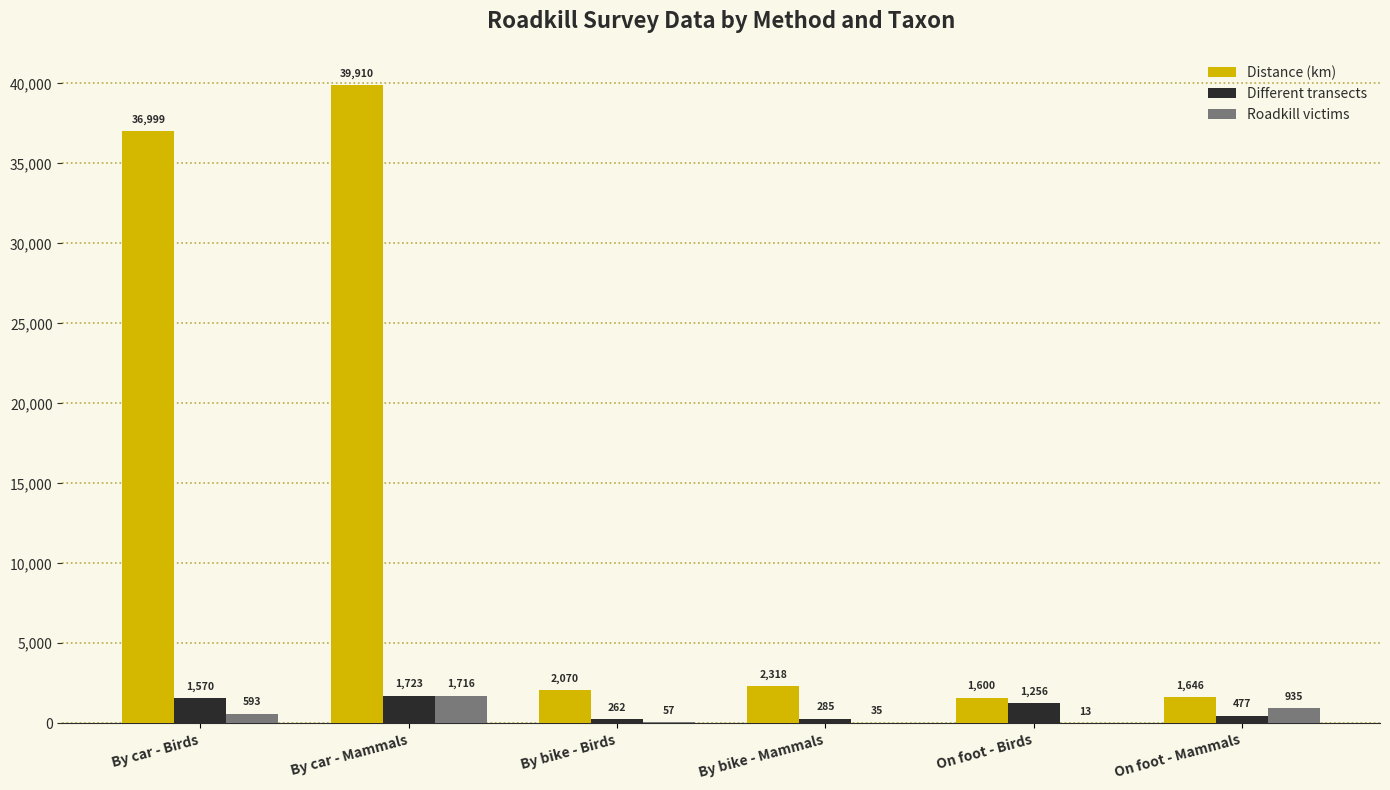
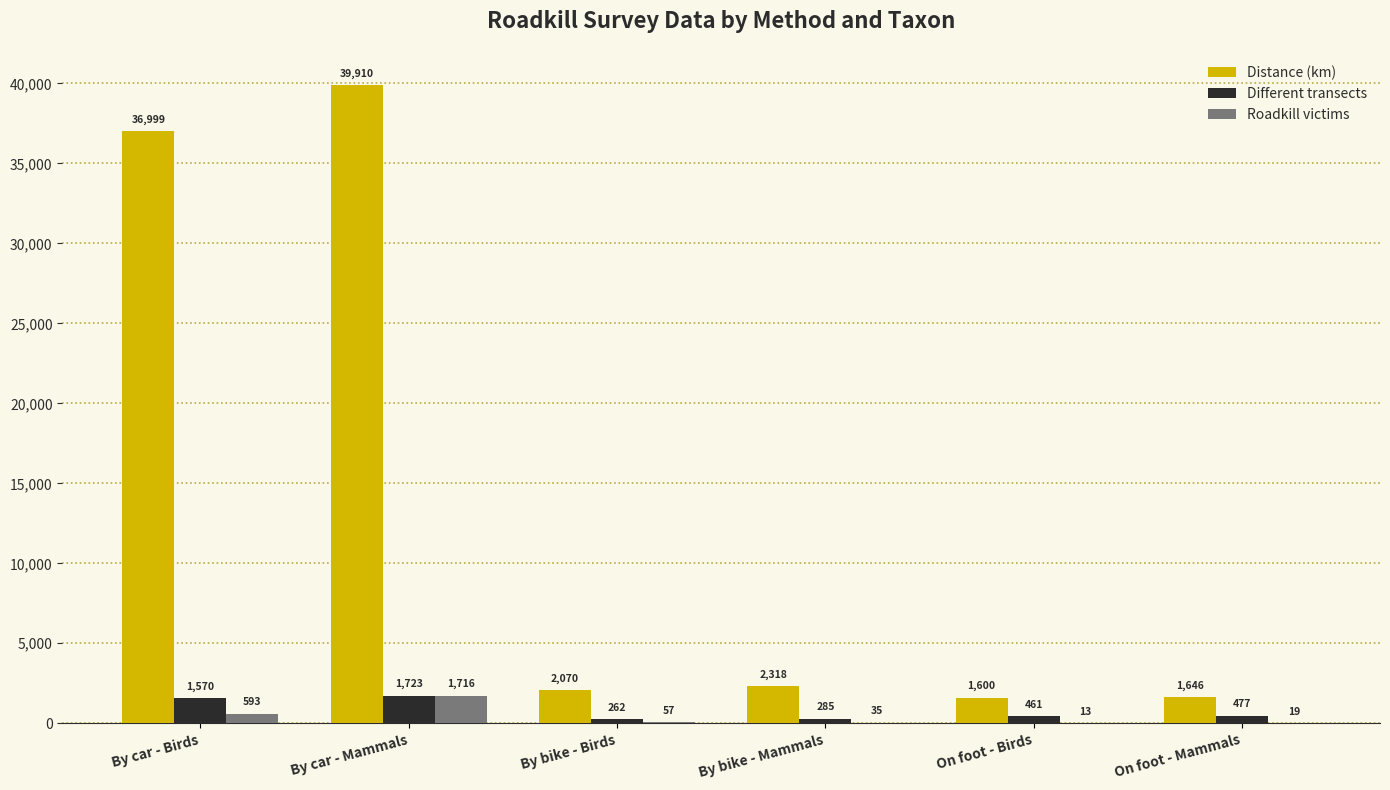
Different transects, On foot - Birds: 1,256 -> 461
Roadkill victims, On foot - Mammals: 935 -> 19
